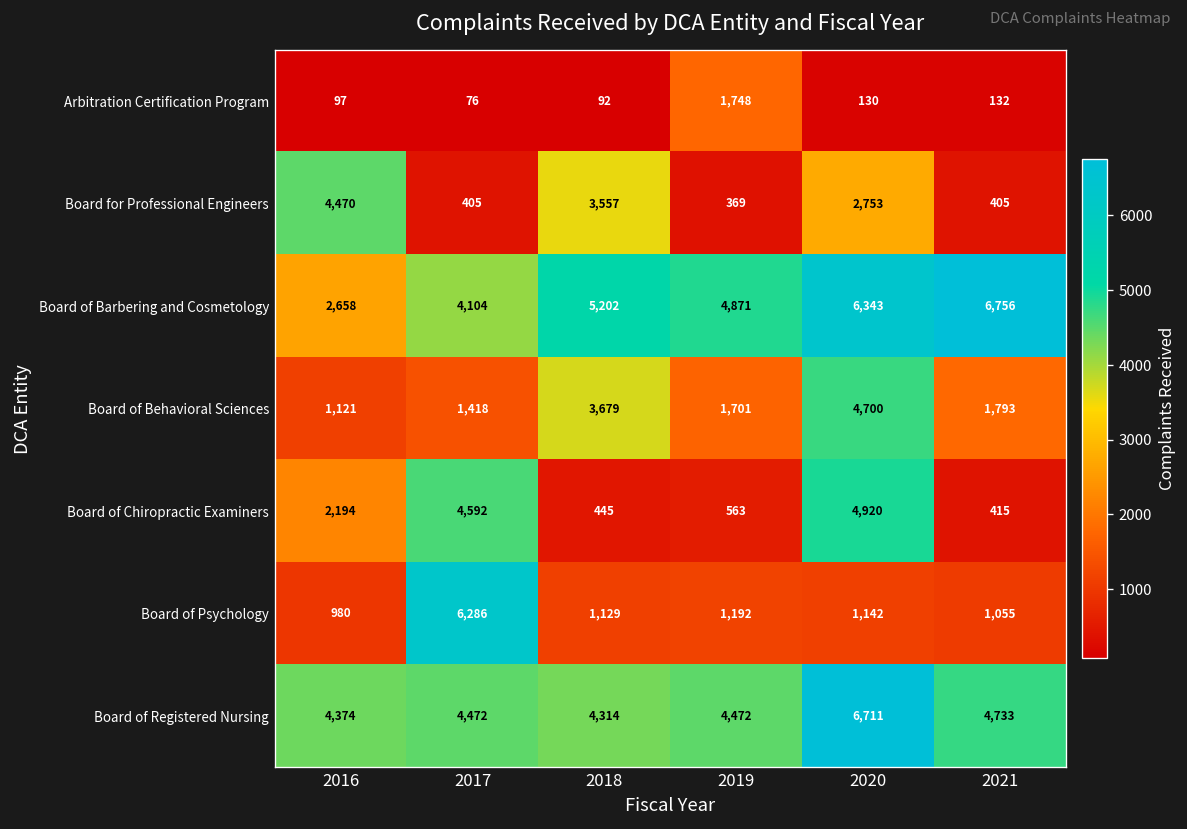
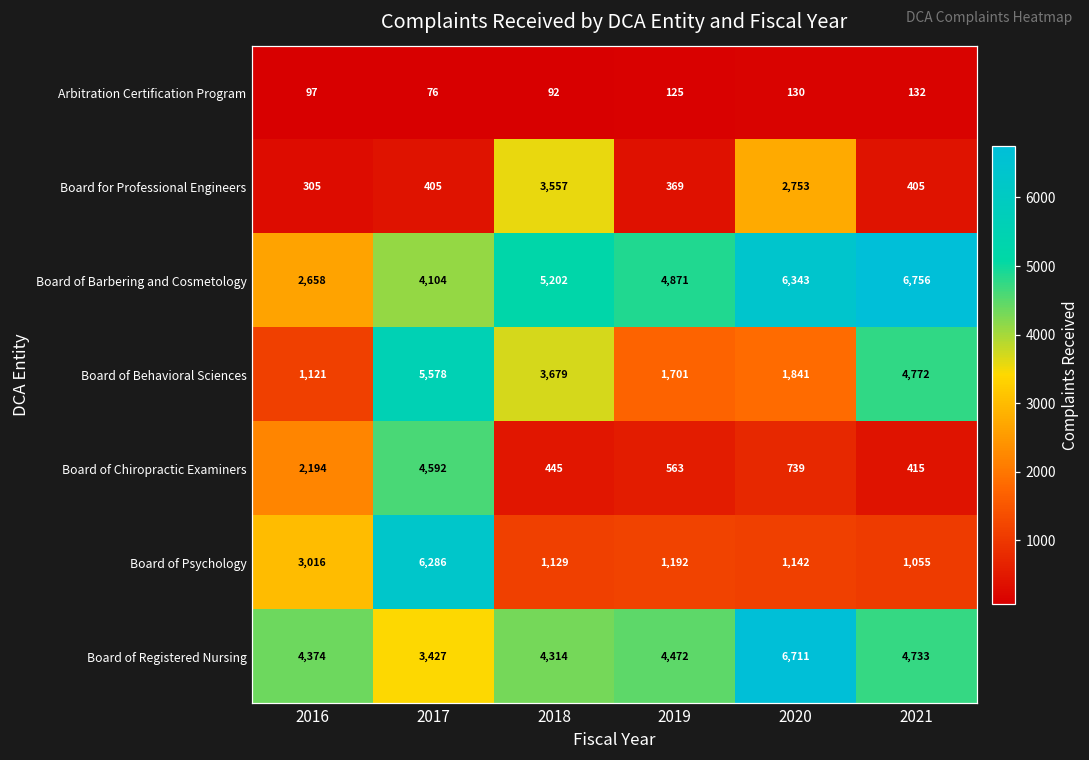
Arbitration Certification Program, 2019: 1,748 -> 125
Board for Professional Engineers, 2016: 4,470 -> 305
Board of Behavioral Sciences, 2017: 1,418 -> 5,578
Board of Behavioral Sciences, 2020: 4,700 -> 1,841
Board of Behavioral Sciences, 2021: 1,793 -> 4,772
Board of Chiropractic Examiners, 2020: 4,920 -> 739
Board of Psychology, 2016: 980 -> 3,016
Board of Registered Nursing, 2017: 4,472 -> 3,427
